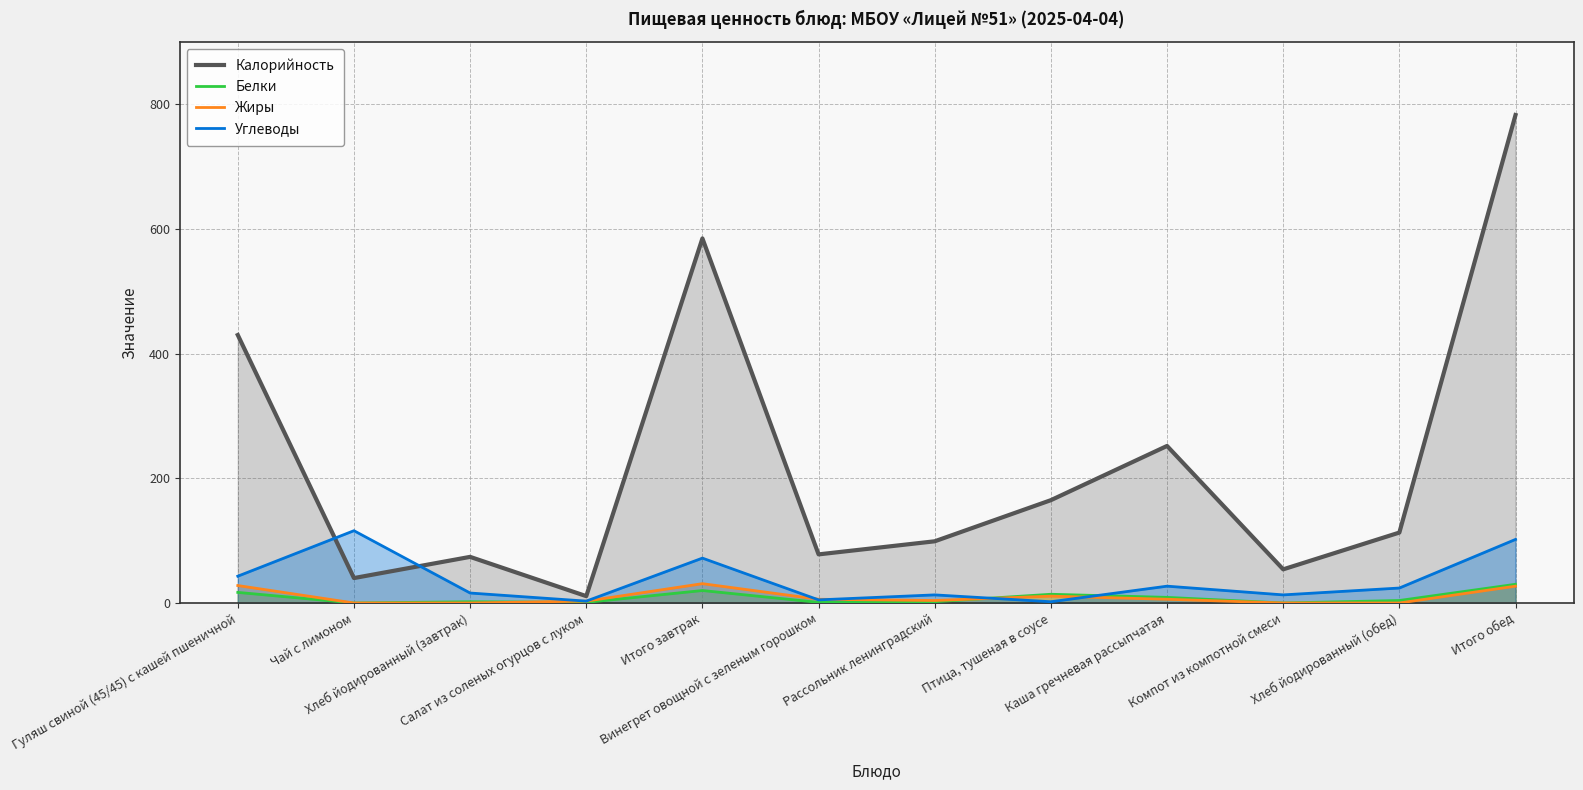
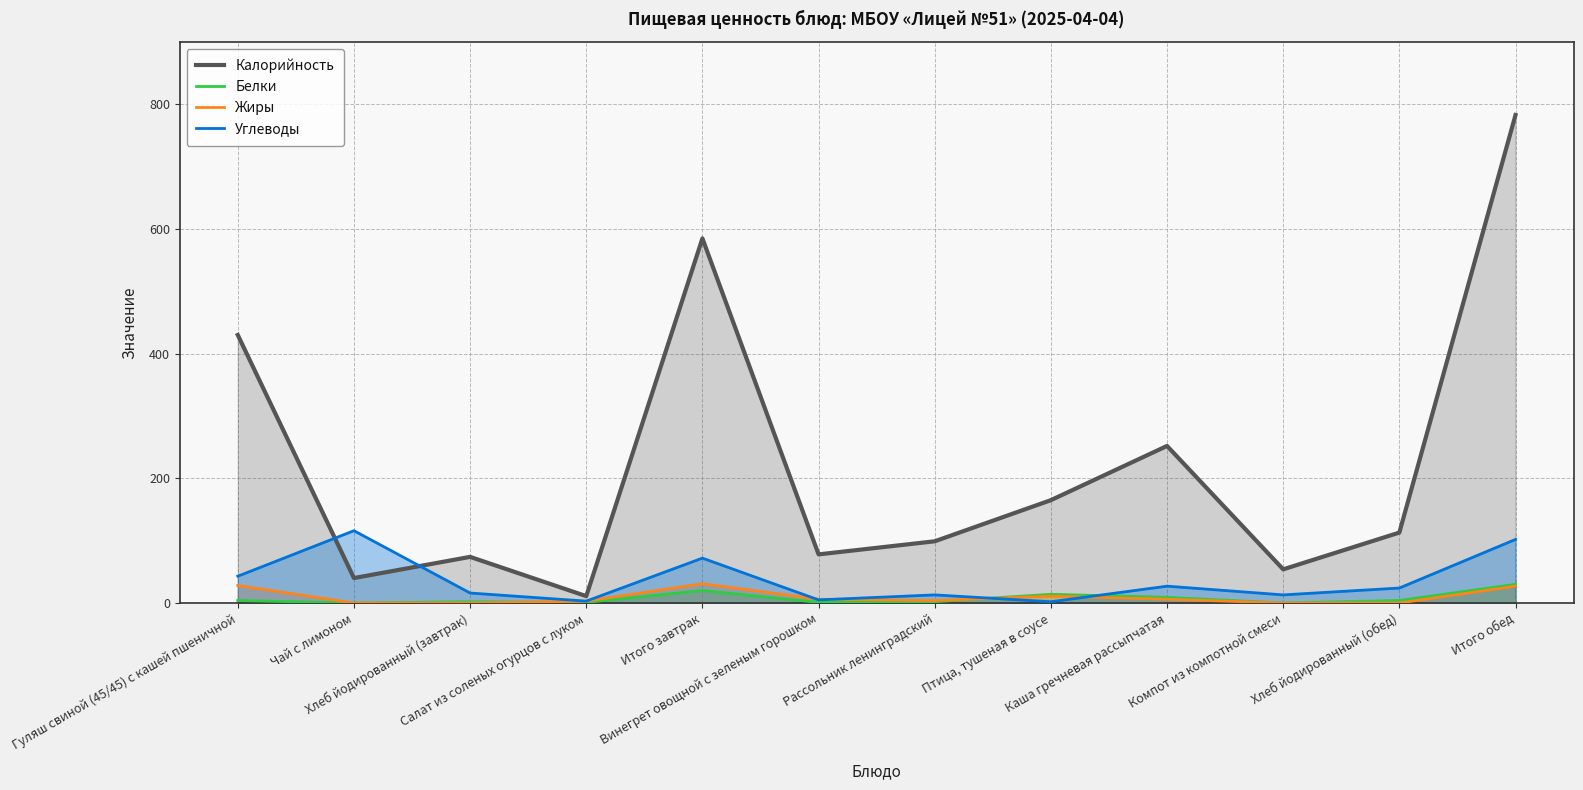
Белки, Гуляш свиной (45/45) с кашей пшеничной: 20 -> 0
